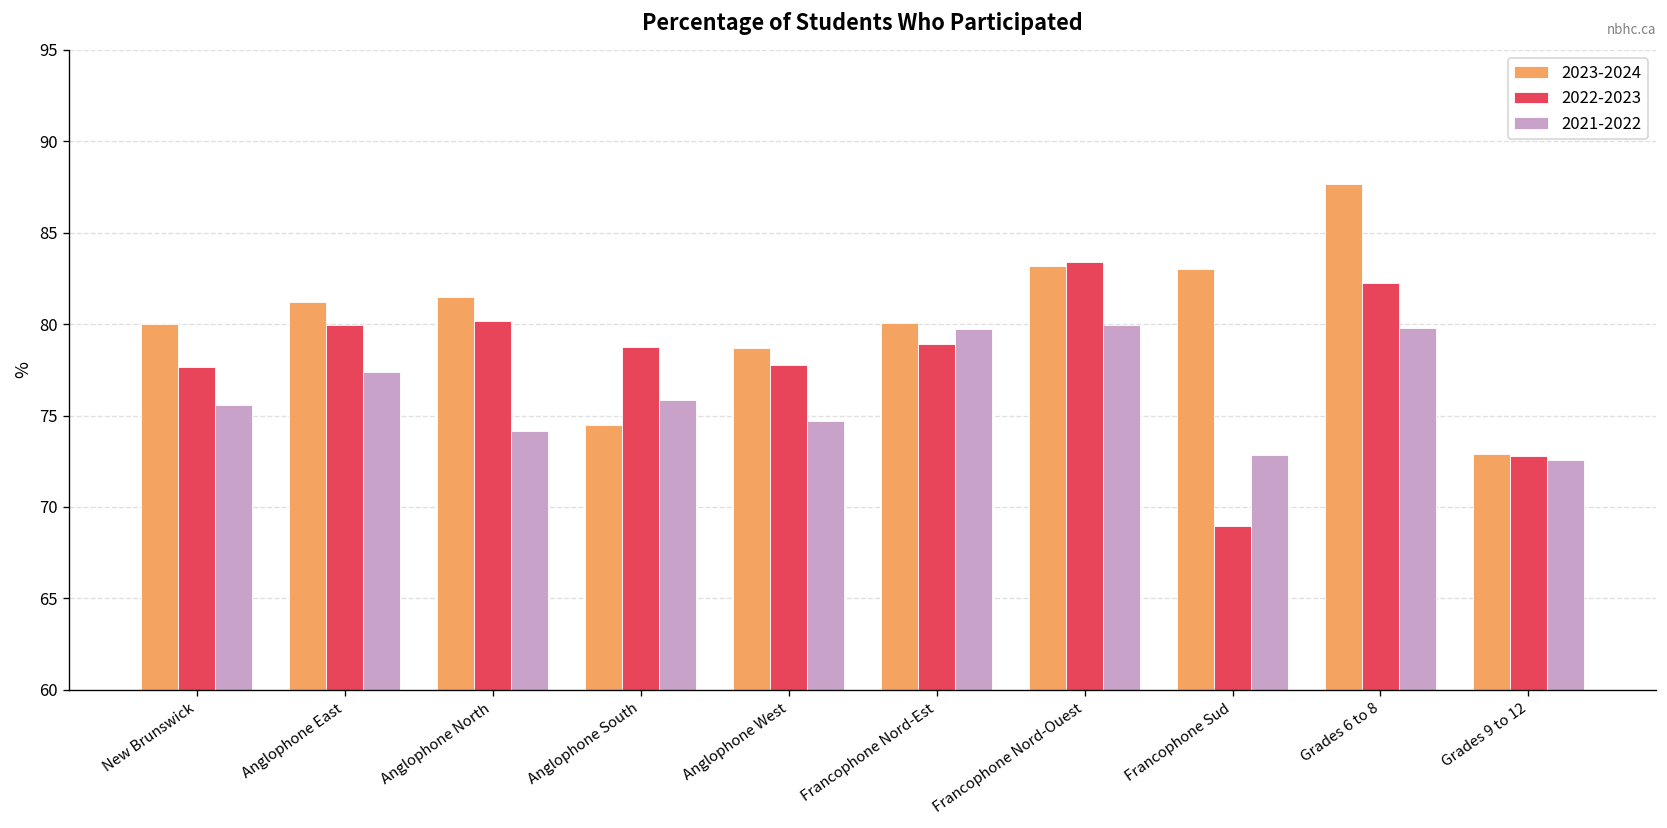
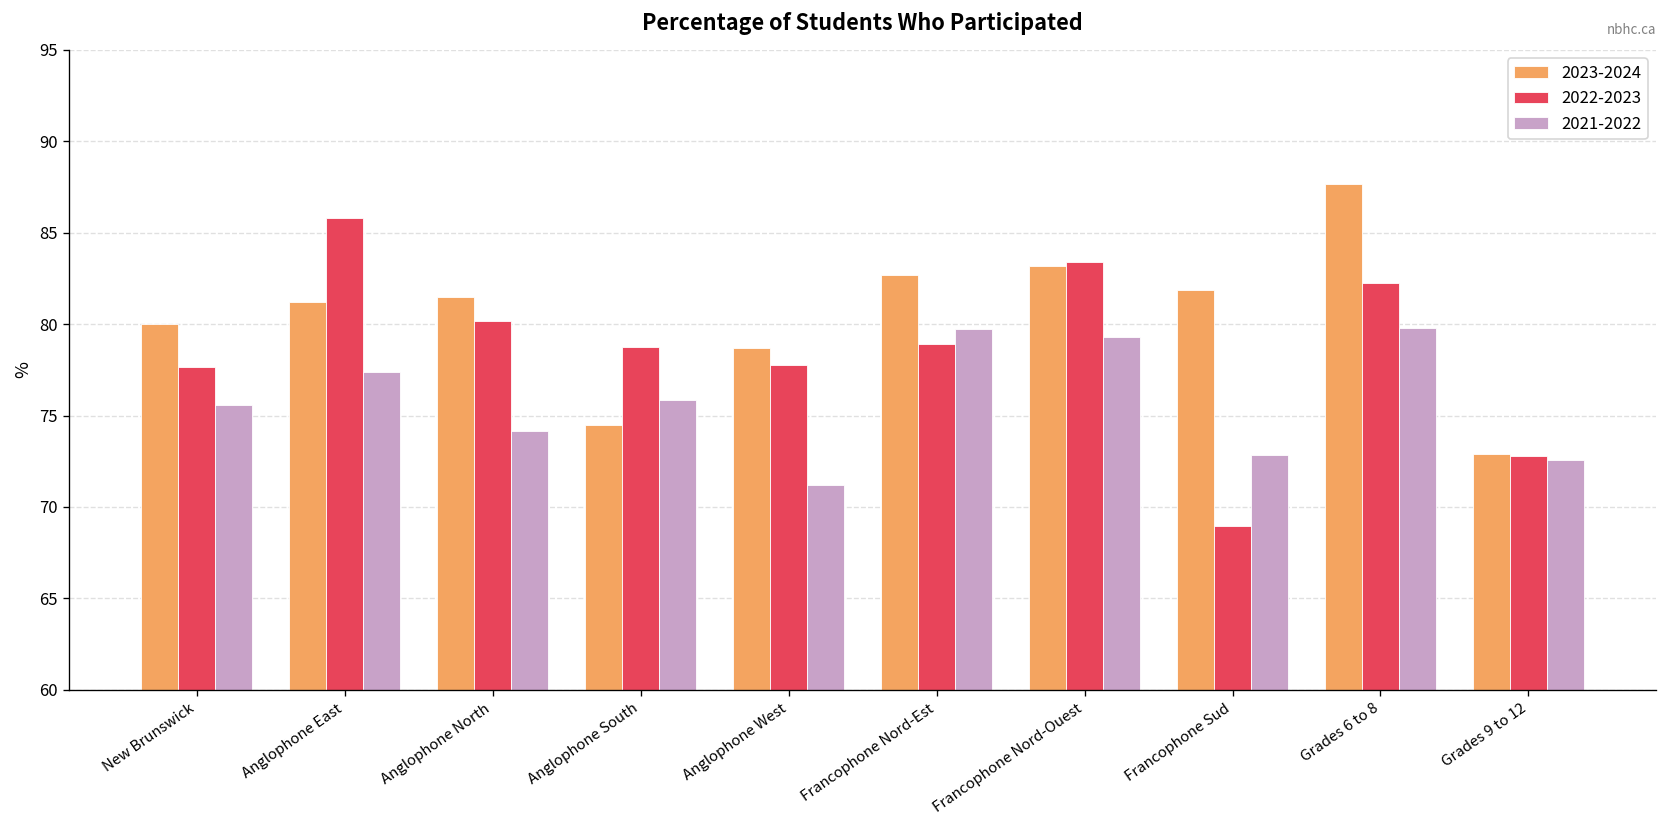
2022-2023, Anglophone East: 79.9 -> 85.8
2021-2022, Anglophone West: 74.7 -> 71.2
2023-2024, Francophone Nord-Est: 80.1 -> 82.7
2021-2022, Francophone Nord-Ouest: 80.0 -> 79.3
2023-2024, Francophone Sud: 83.0 -> 81.9
